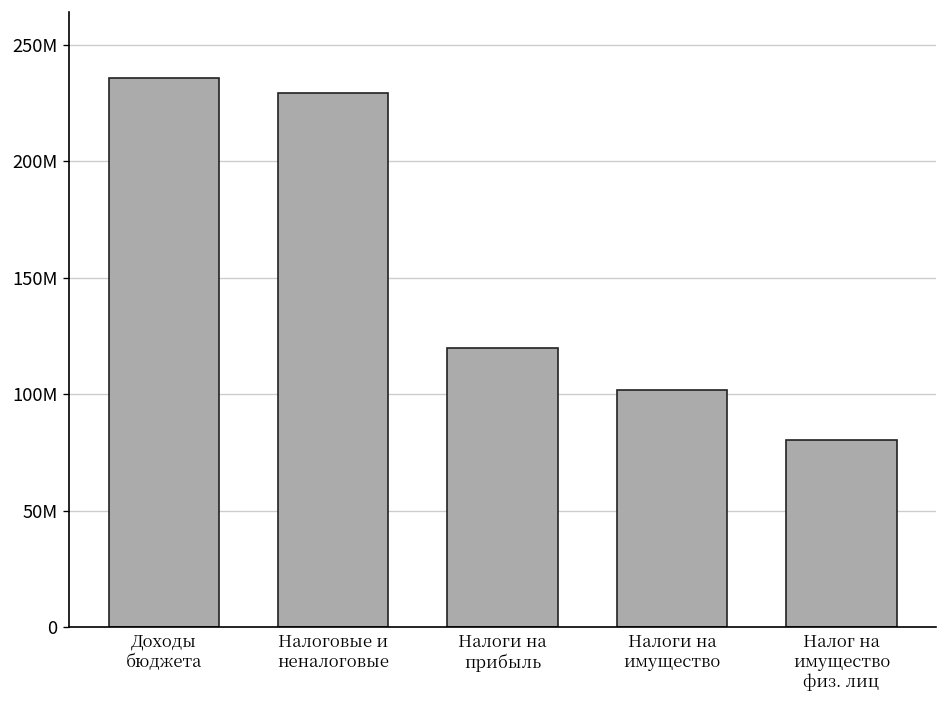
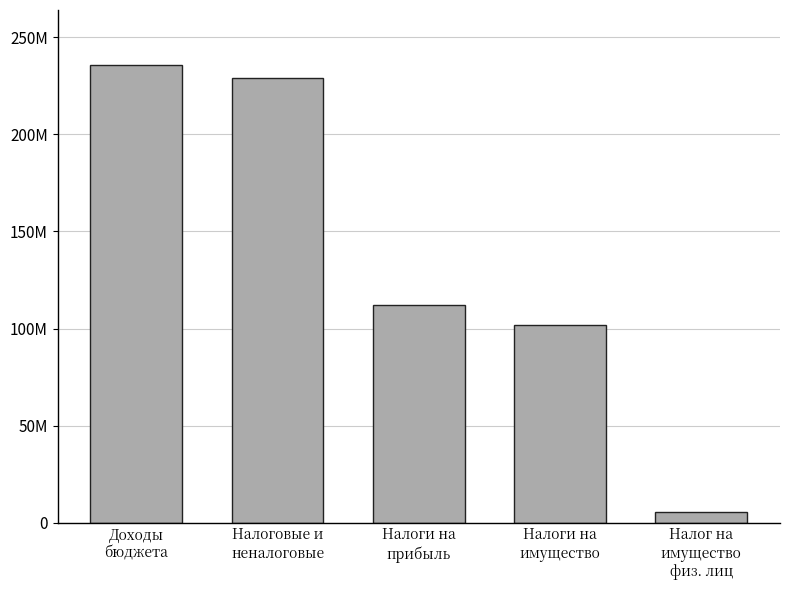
Налоги на прибыль: 120000000 -> 112000000
Налог на имущество физ. лиц: 80000000 -> 6000000
